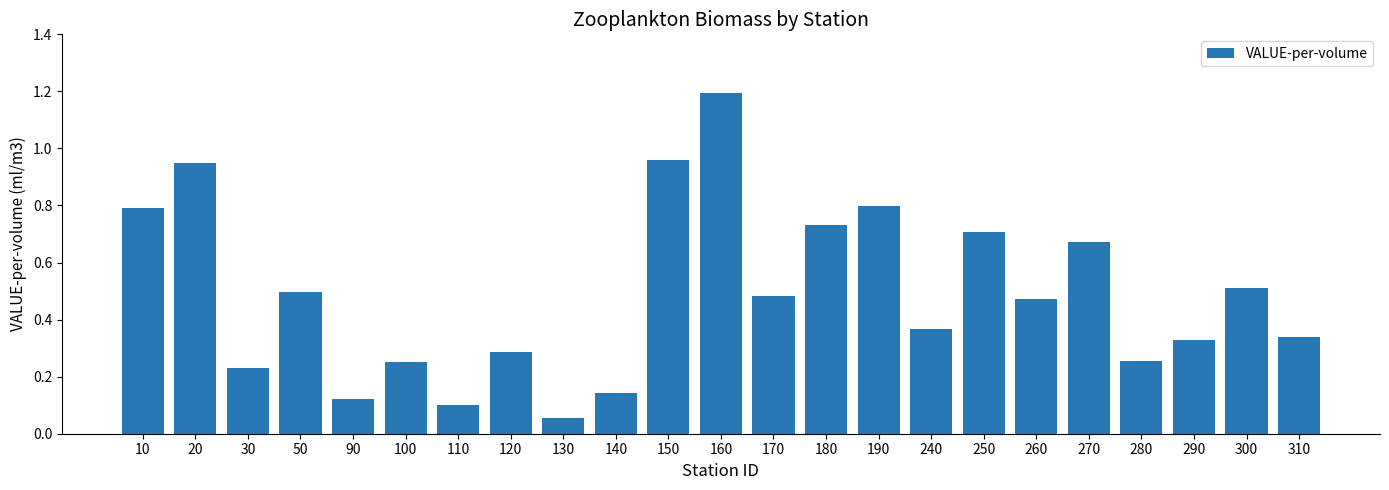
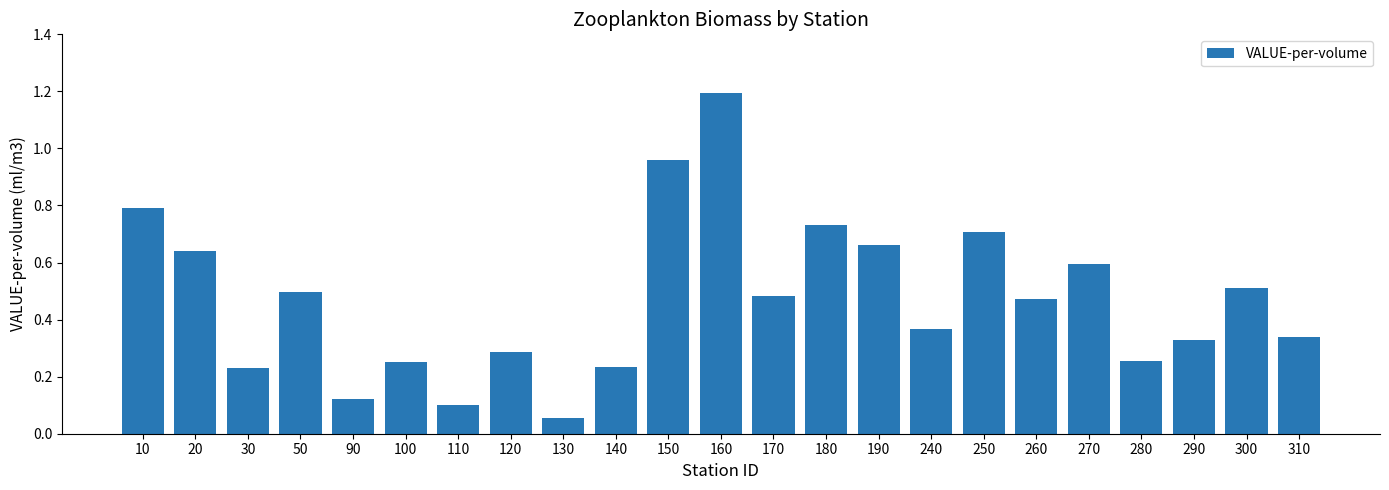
20: 0.95 -> 0.64
140: 0.14 -> 0.23
190: 0.80 -> 0.66
270: 0.67 -> 0.60
